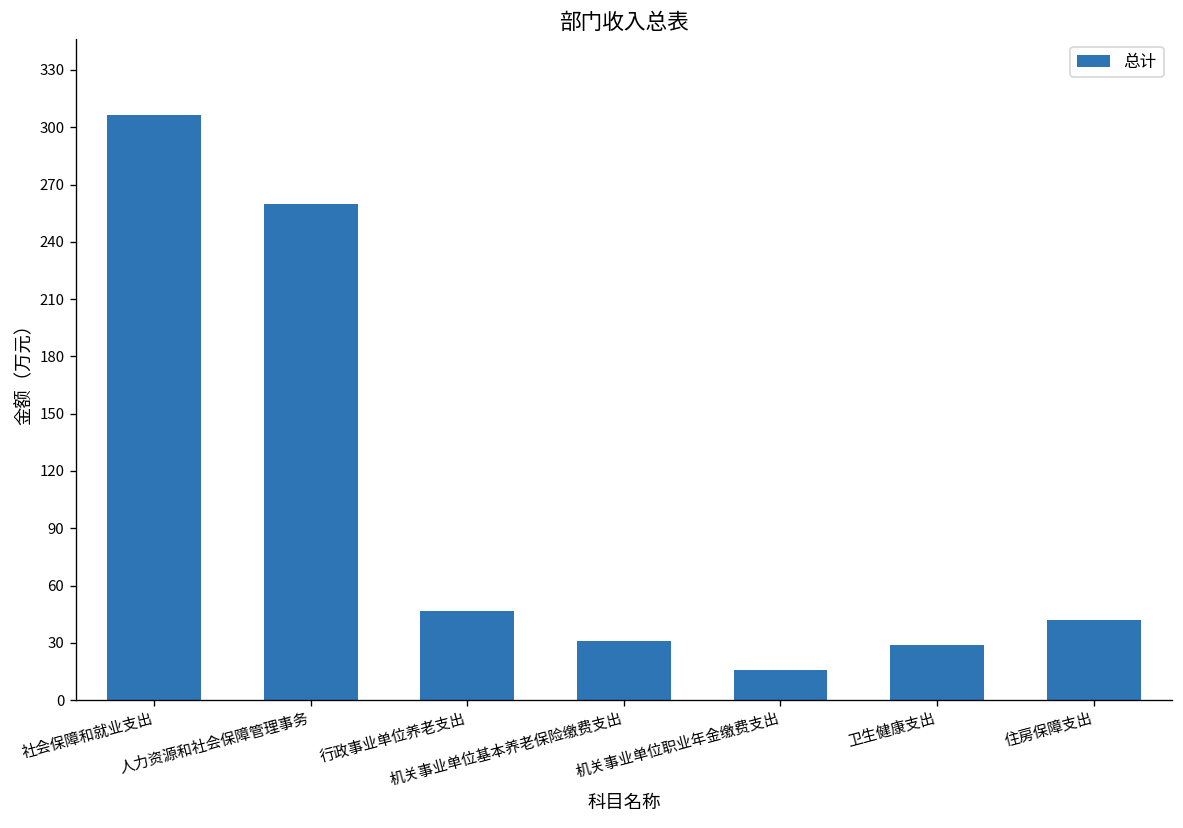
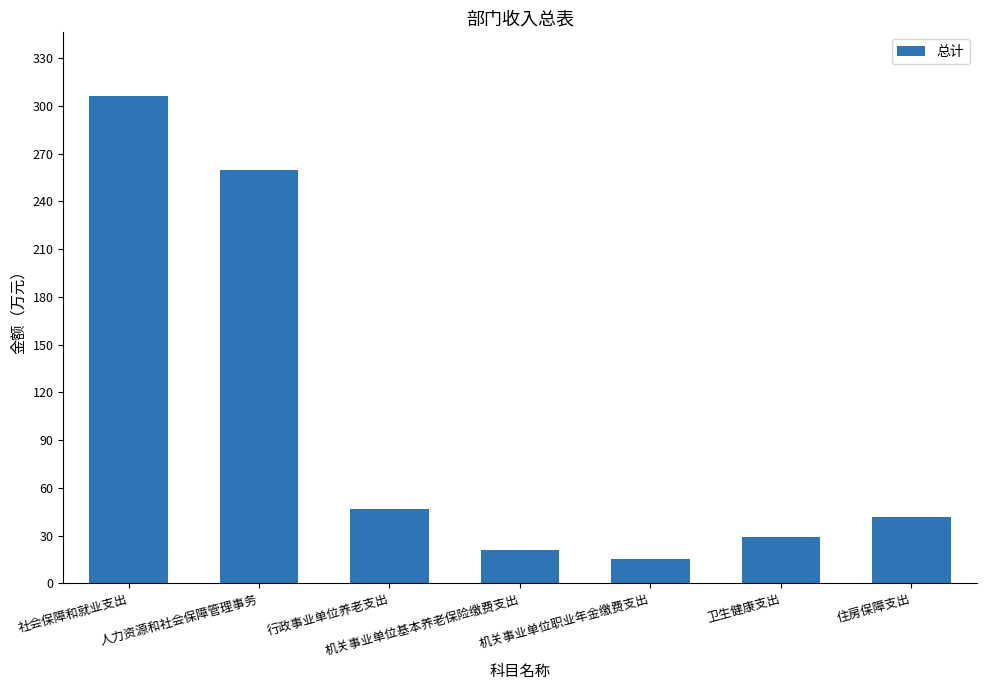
机关事业单位基本养老保险缴费支出: 31 -> 21
